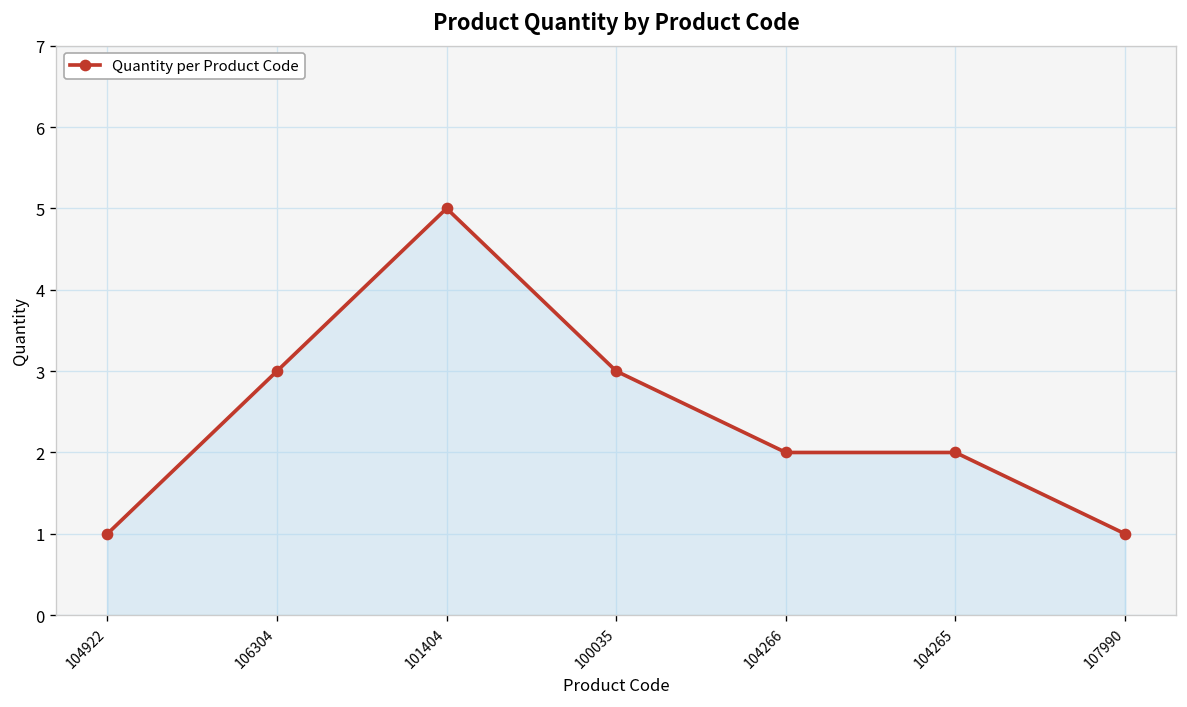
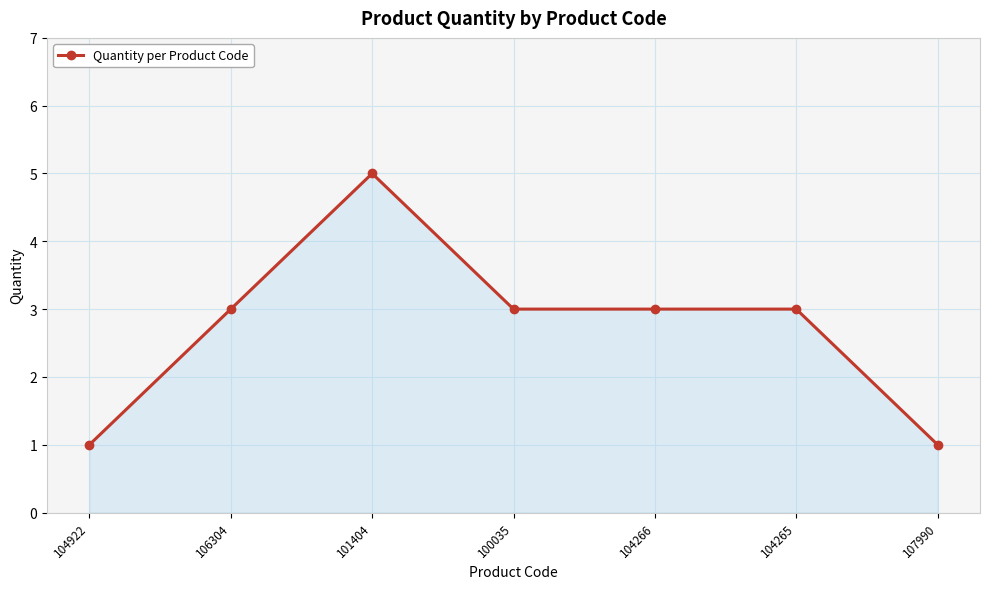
104266: 2 -> 3
104265: 2 -> 3
